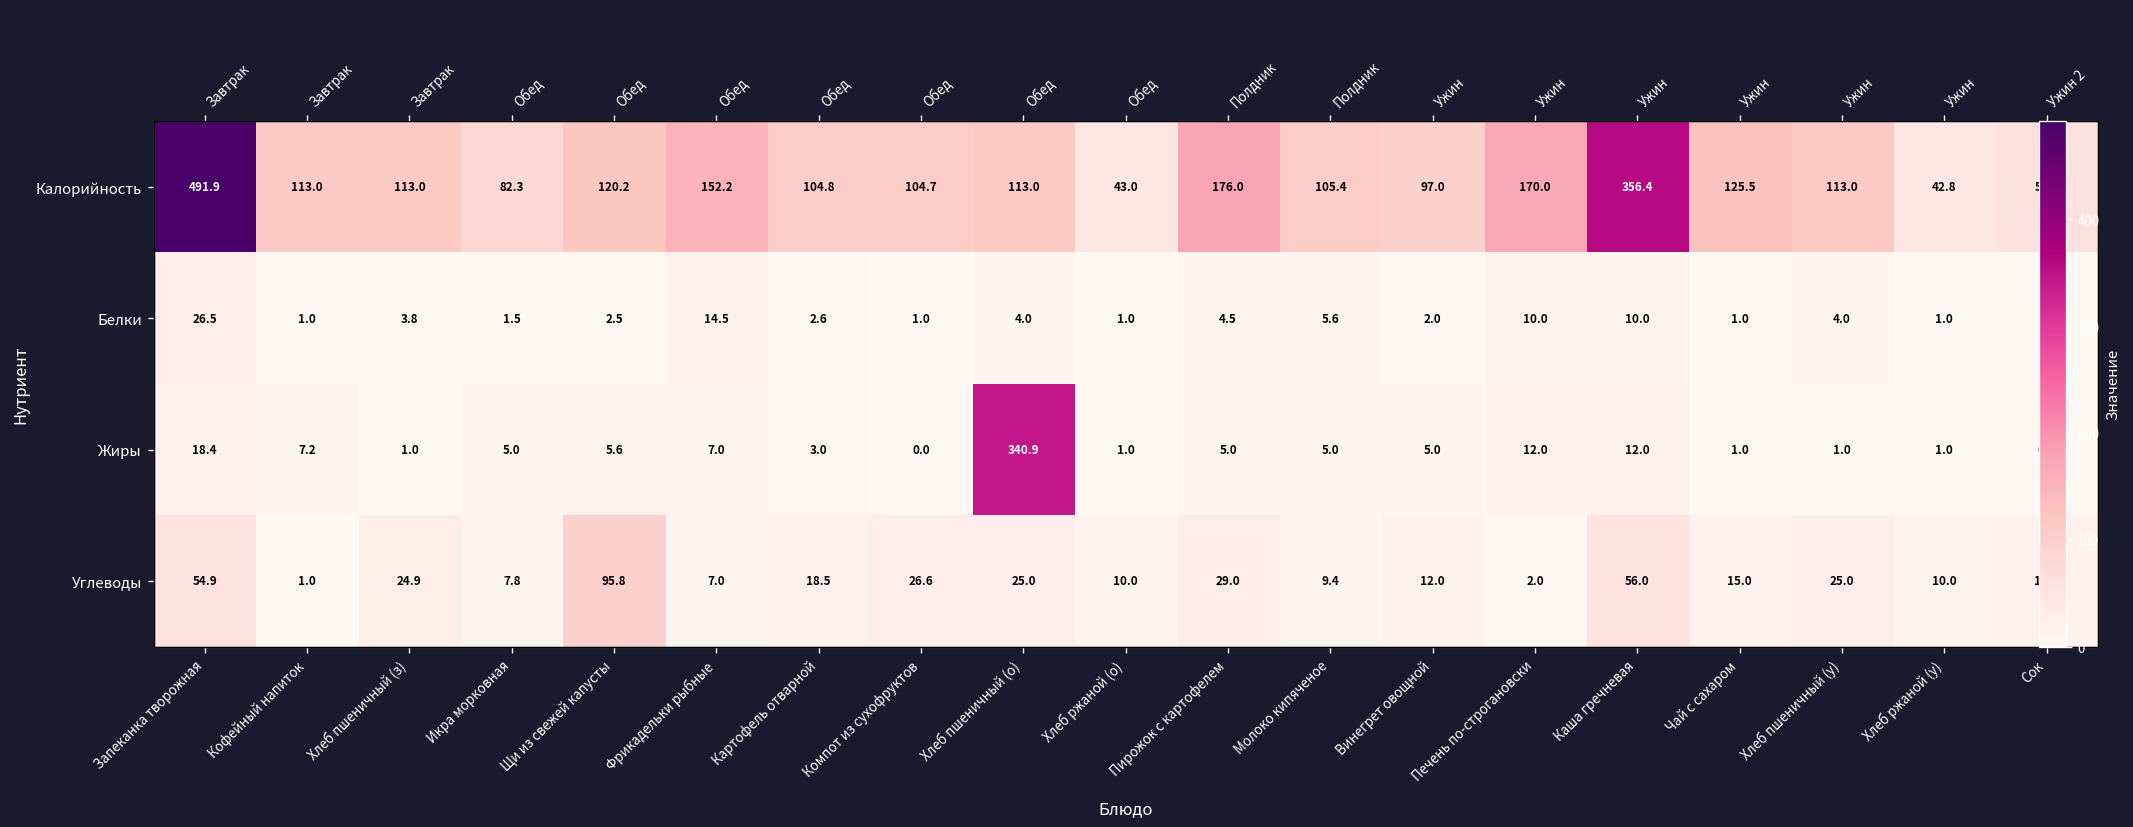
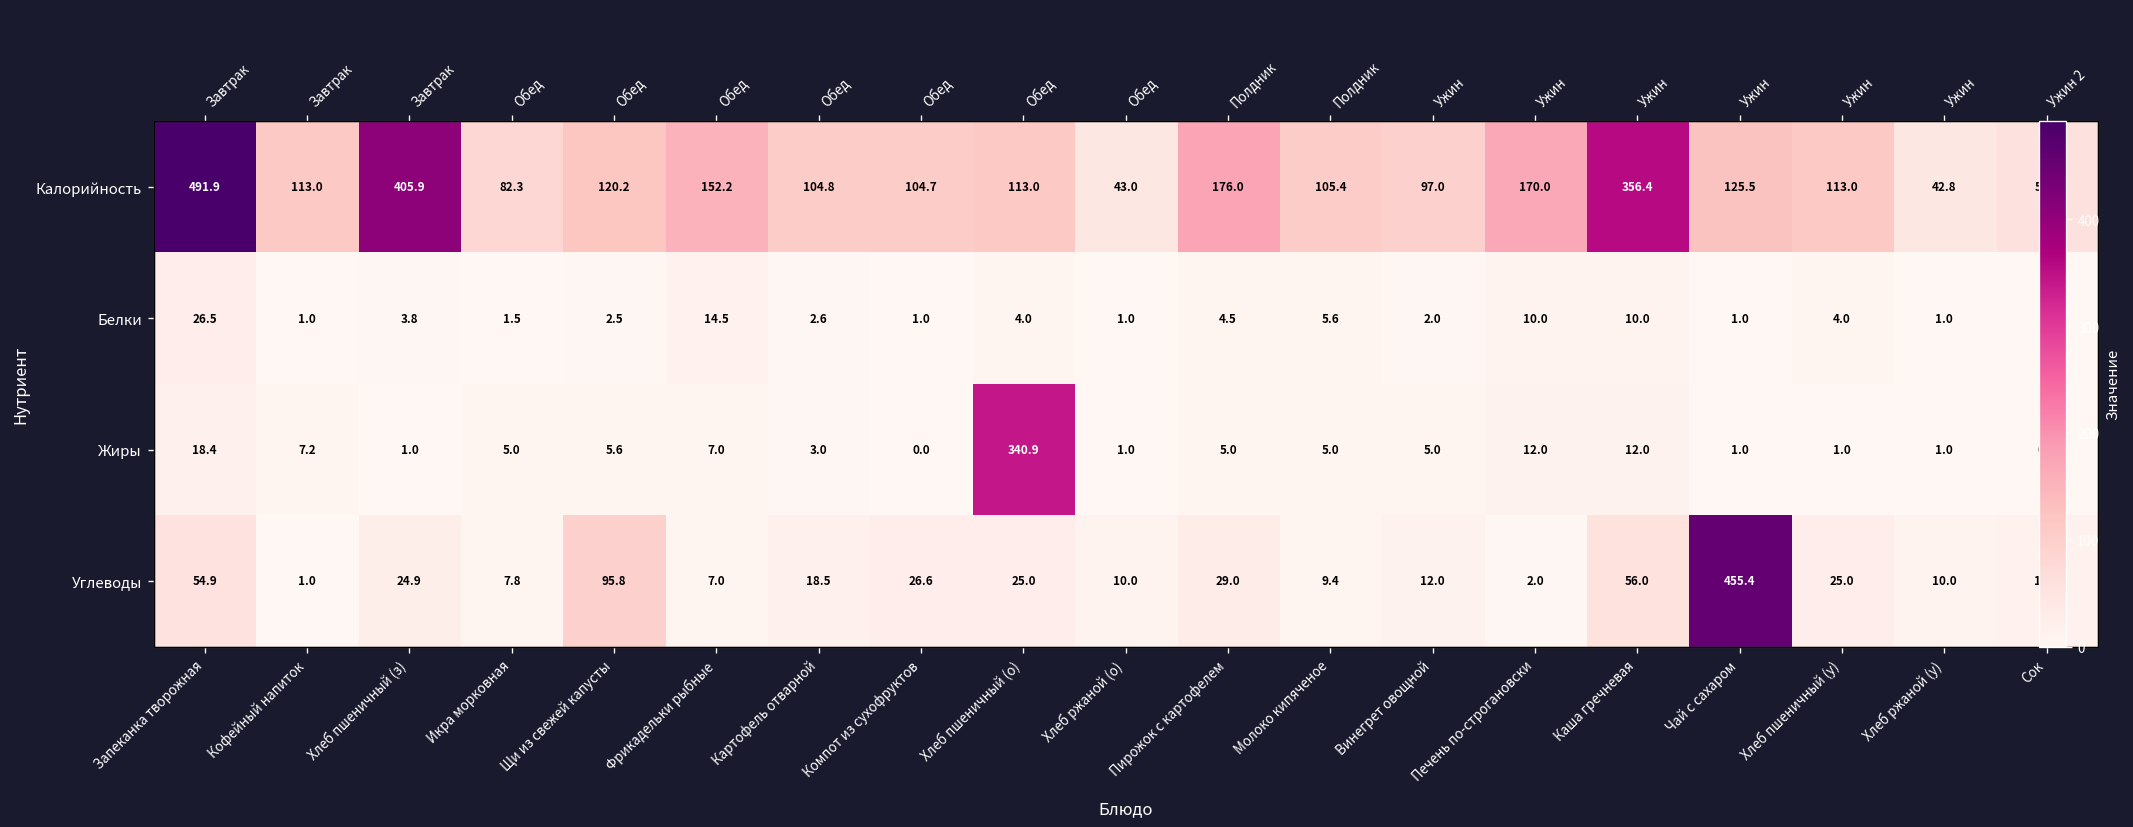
Калорийность, Хлеб пшеничный (з): 113.0 -> 405.9
Углеводы, Чай с сахаром: 15.0 -> 455.4
